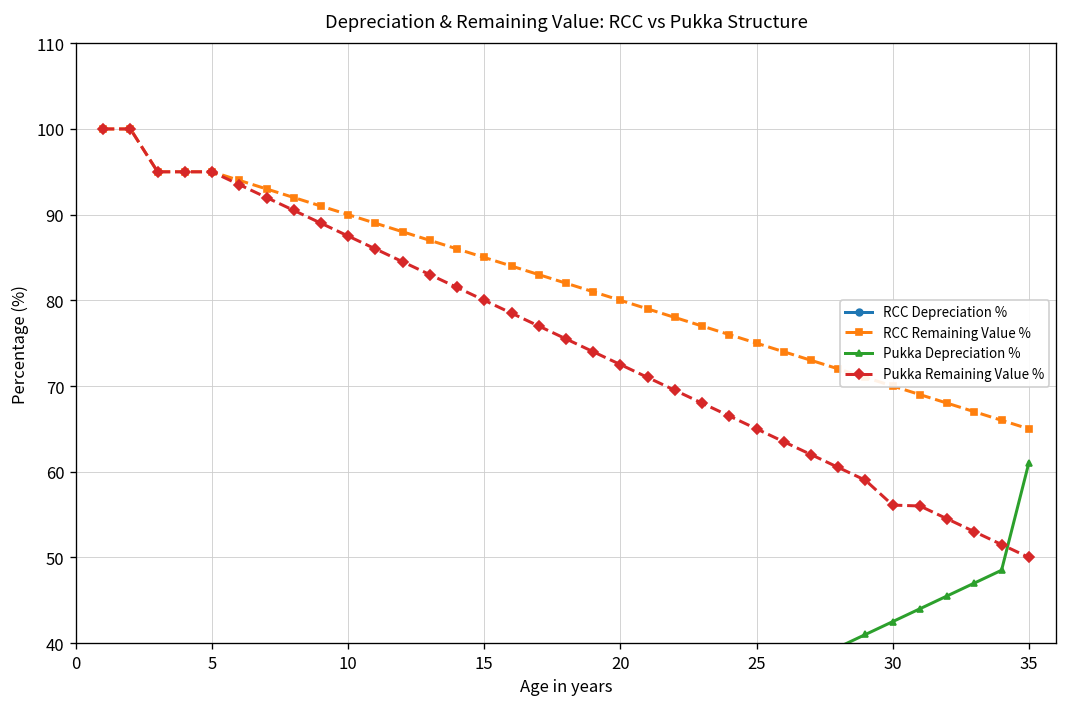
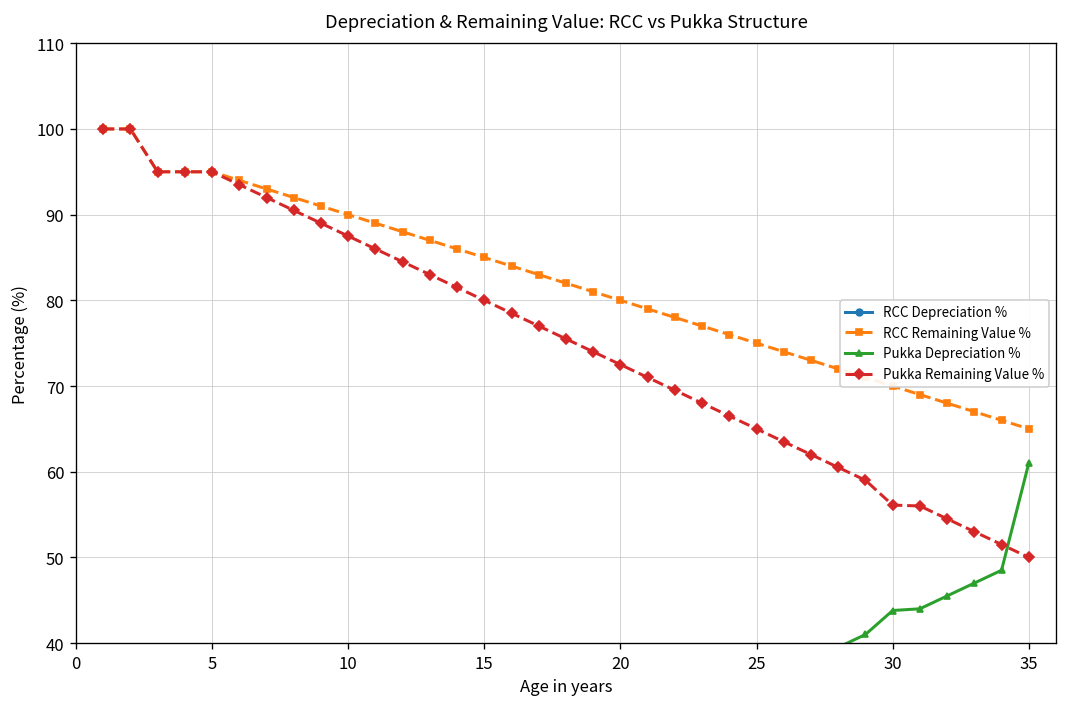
Pukka Depreciation %, 30: 43 -> 44
